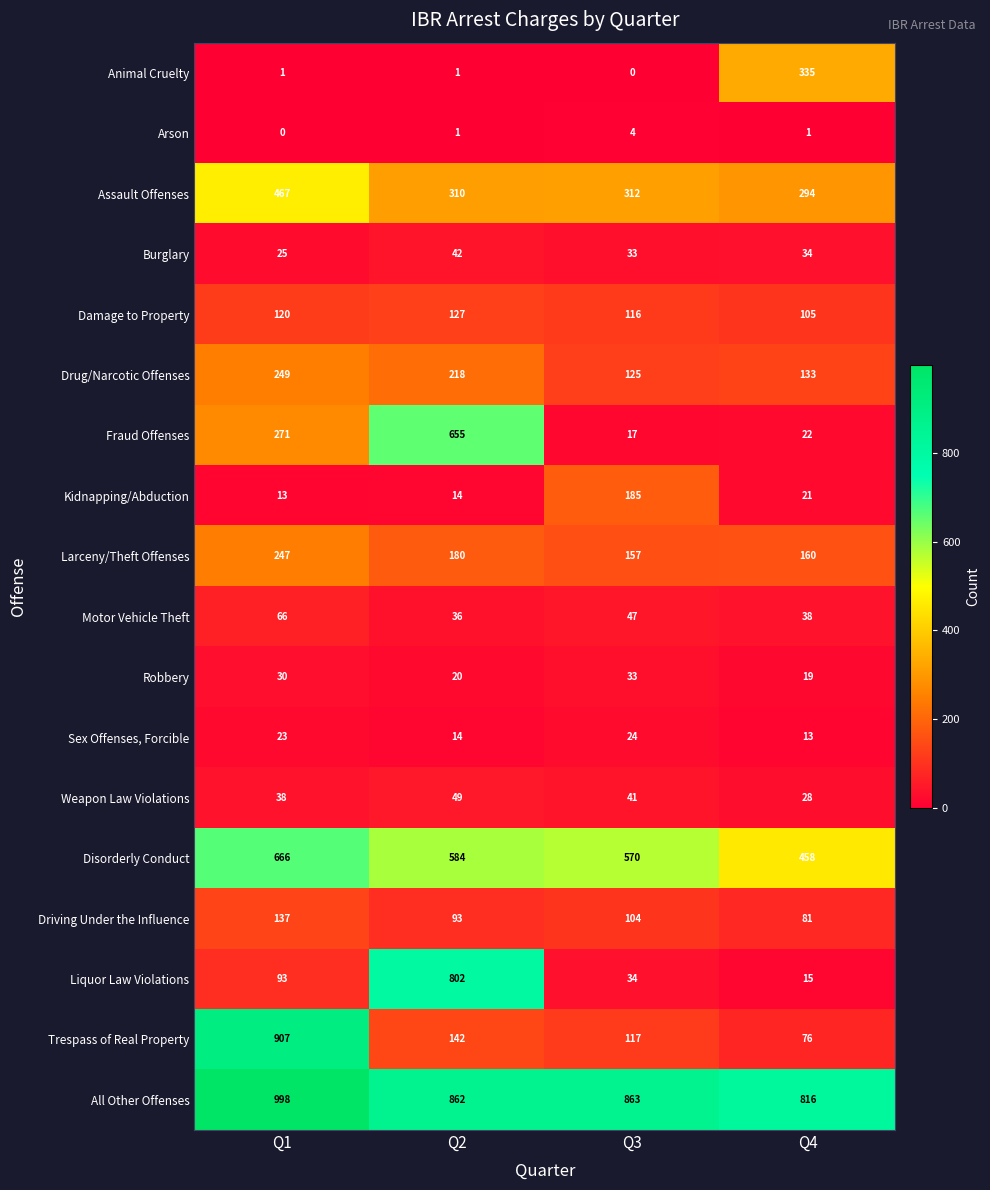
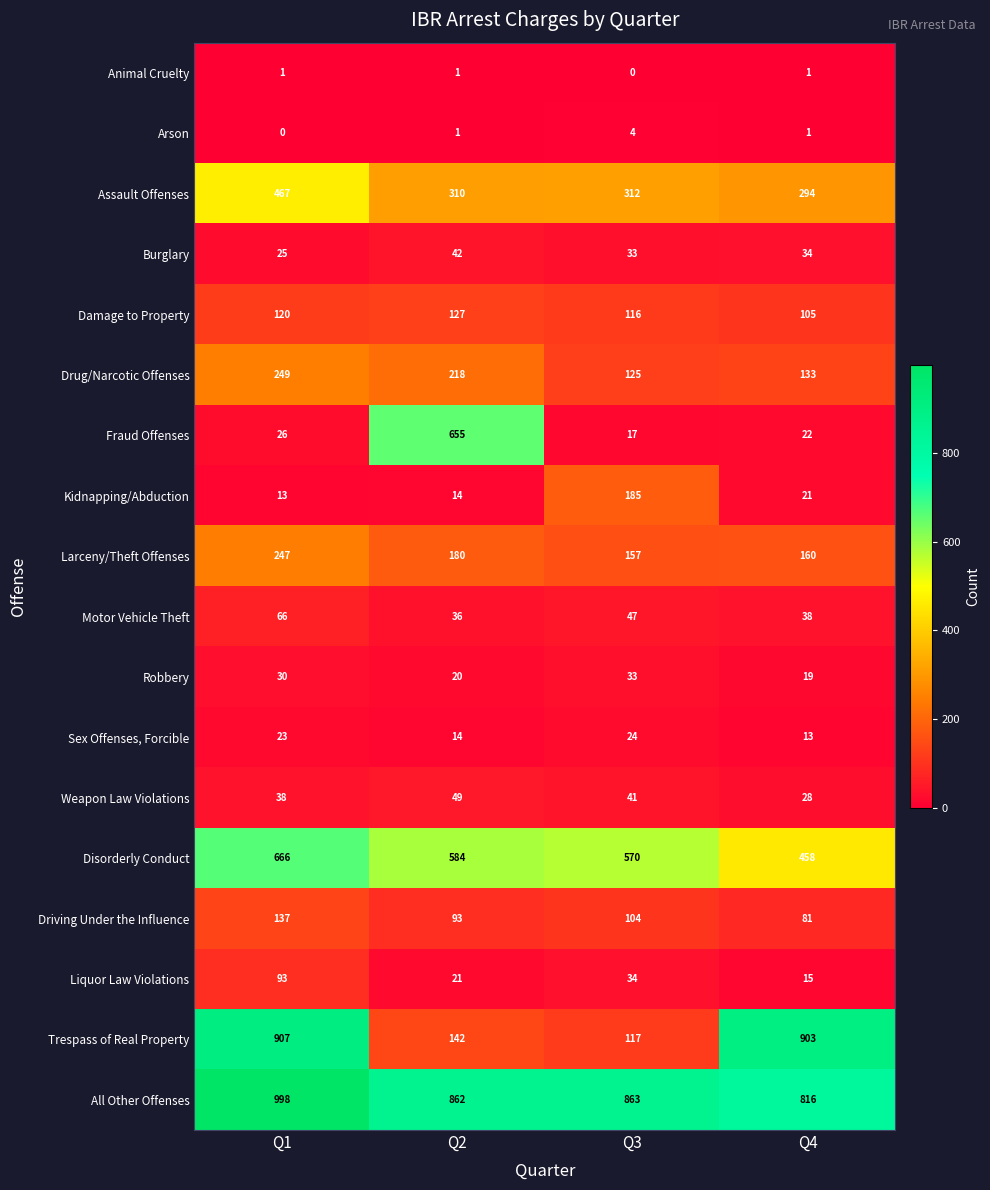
Animal Cruelty, Q4: 335 -> 1
Fraud Offenses, Q1: 271 -> 26
Liquor Law Violations, Q2: 802 -> 21
Trespass of Real Property, Q4: 76 -> 903
